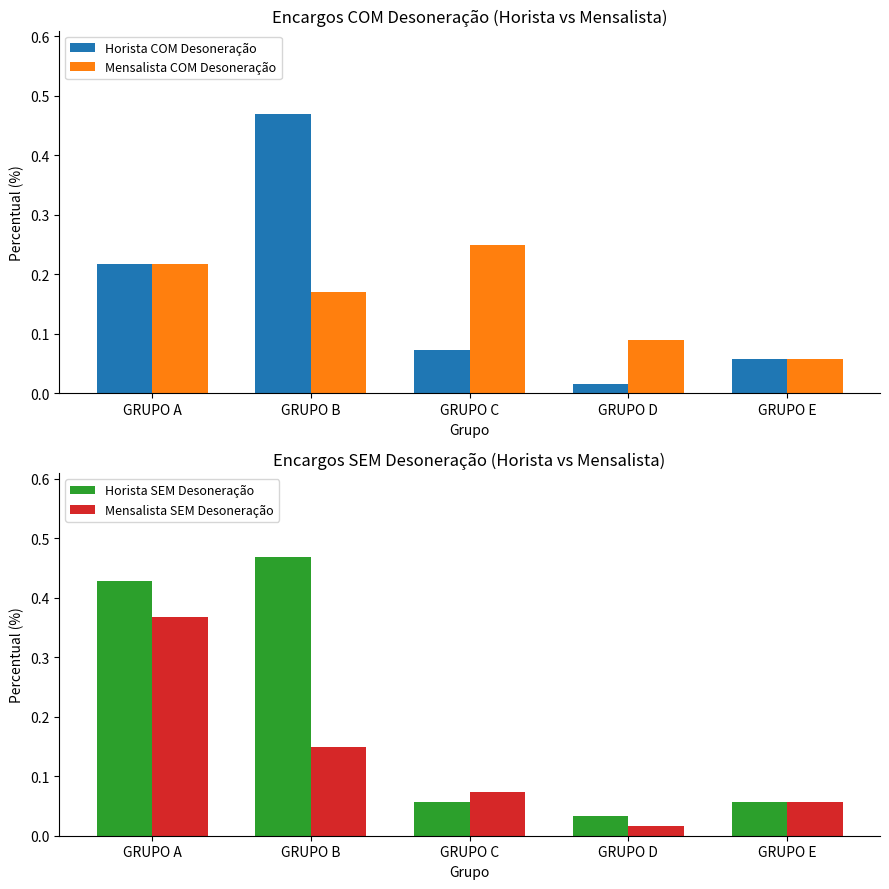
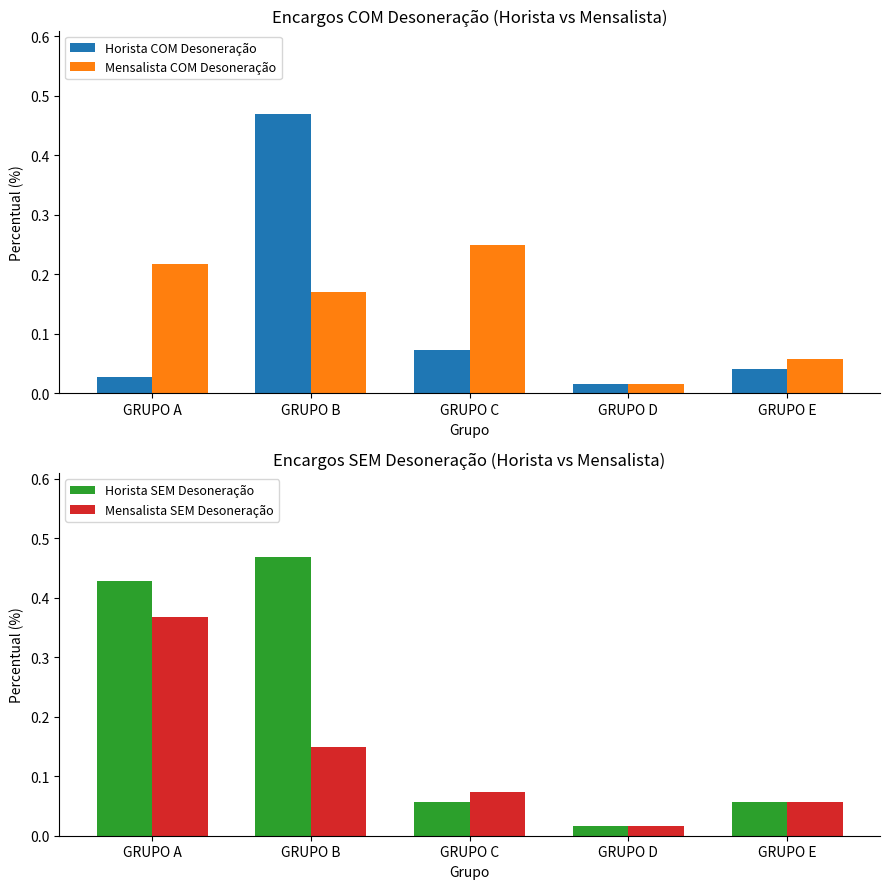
Encargos COM Desoneração (Horista vs Mensalista), Horista COM Desoneração, GRUPO A: 0.22 -> 0.03
Encargos COM Desoneração (Horista vs Mensalista), Mensalista COM Desoneração, GRUPO D: 0.09 -> 0.02
Encargos COM Desoneração (Horista vs Mensalista), Horista COM Desoneração, GRUPO E: 0.06 -> 0.04
Encargos SEM Desoneração (Horista vs Mensalista), Horista SEM Desoneração, GRUPO D: 0.03 -> 0.02
